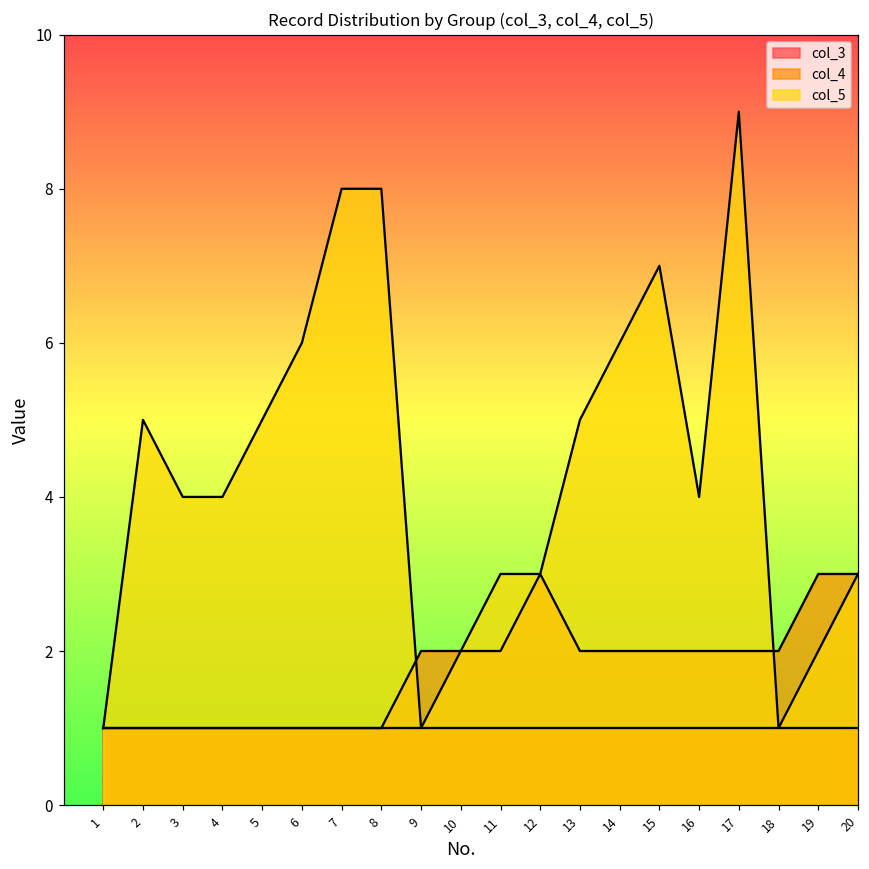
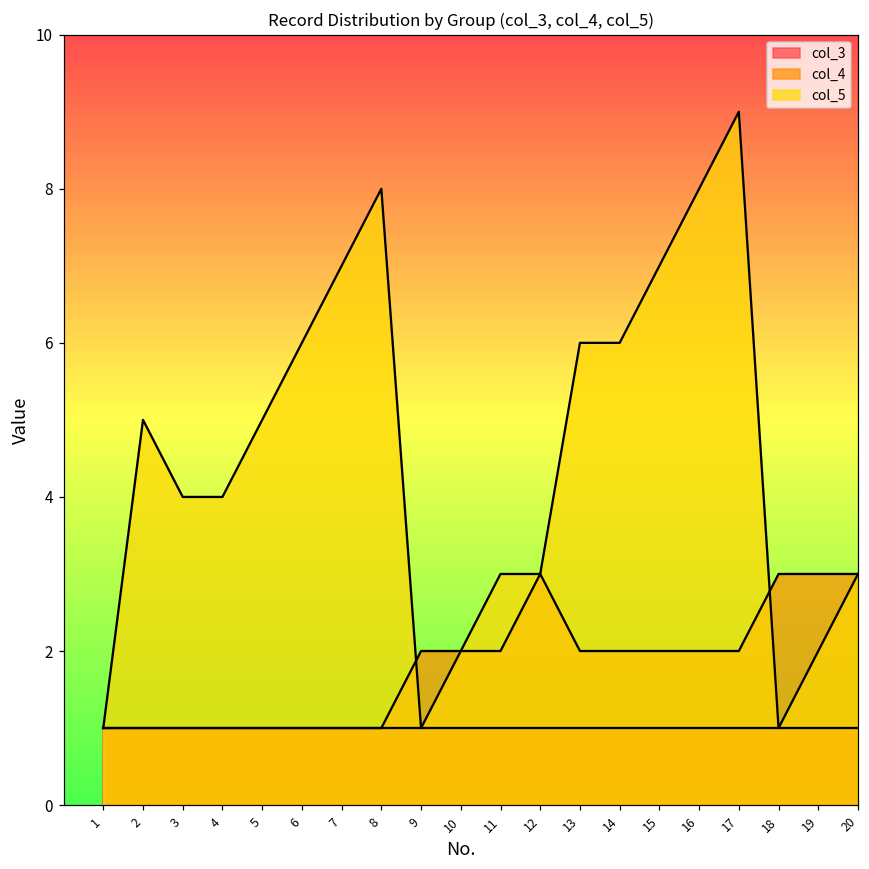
col_5, 7: 8 -> 7
col_5, 13: 5 -> 6
col_5, 16: 4 -> 8
col_4, 18: 2 -> 3
